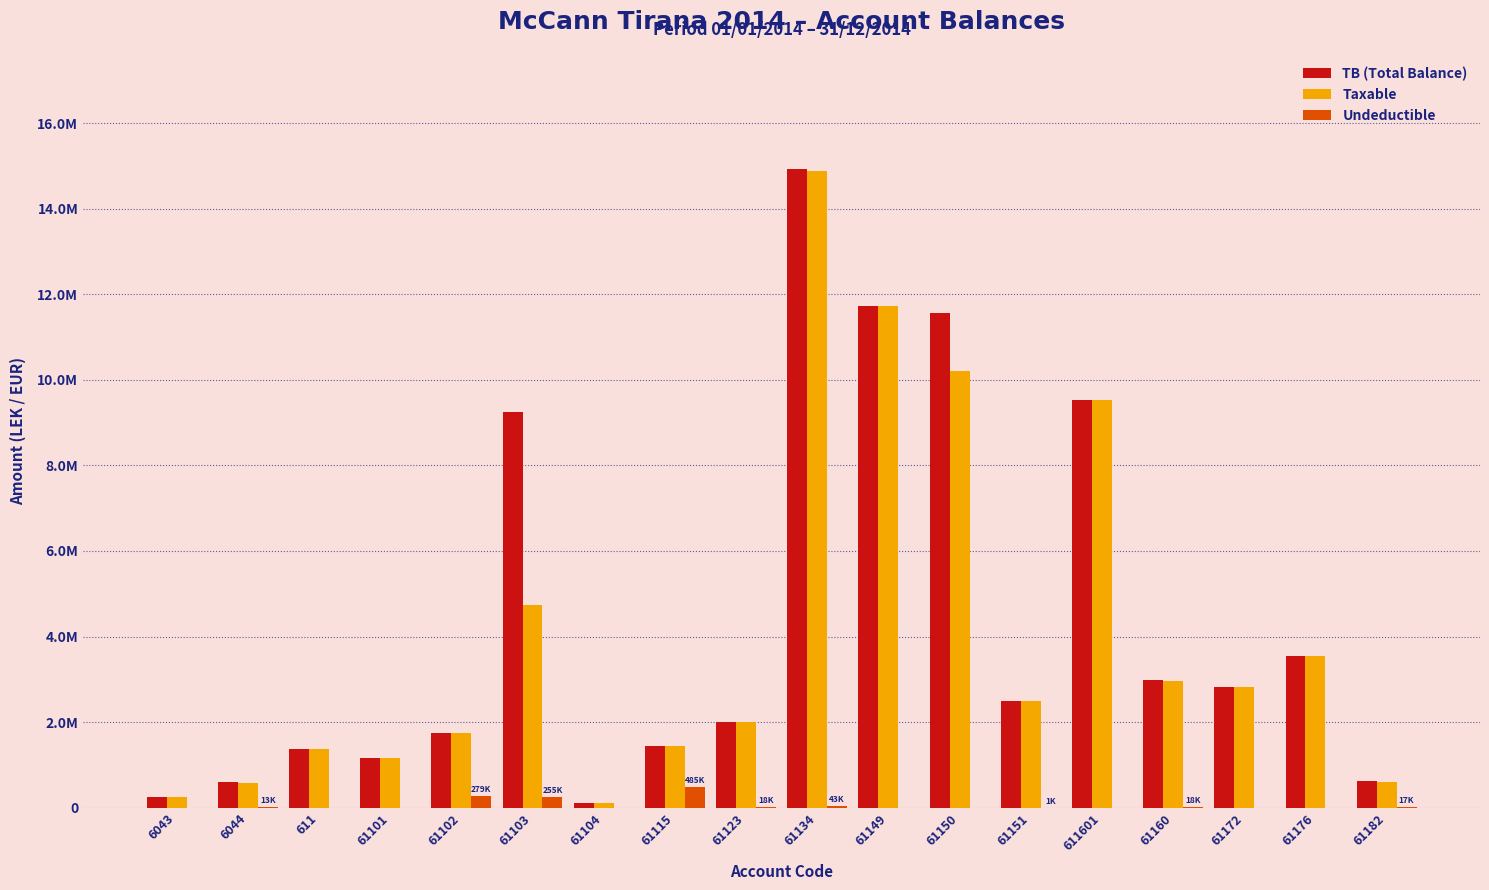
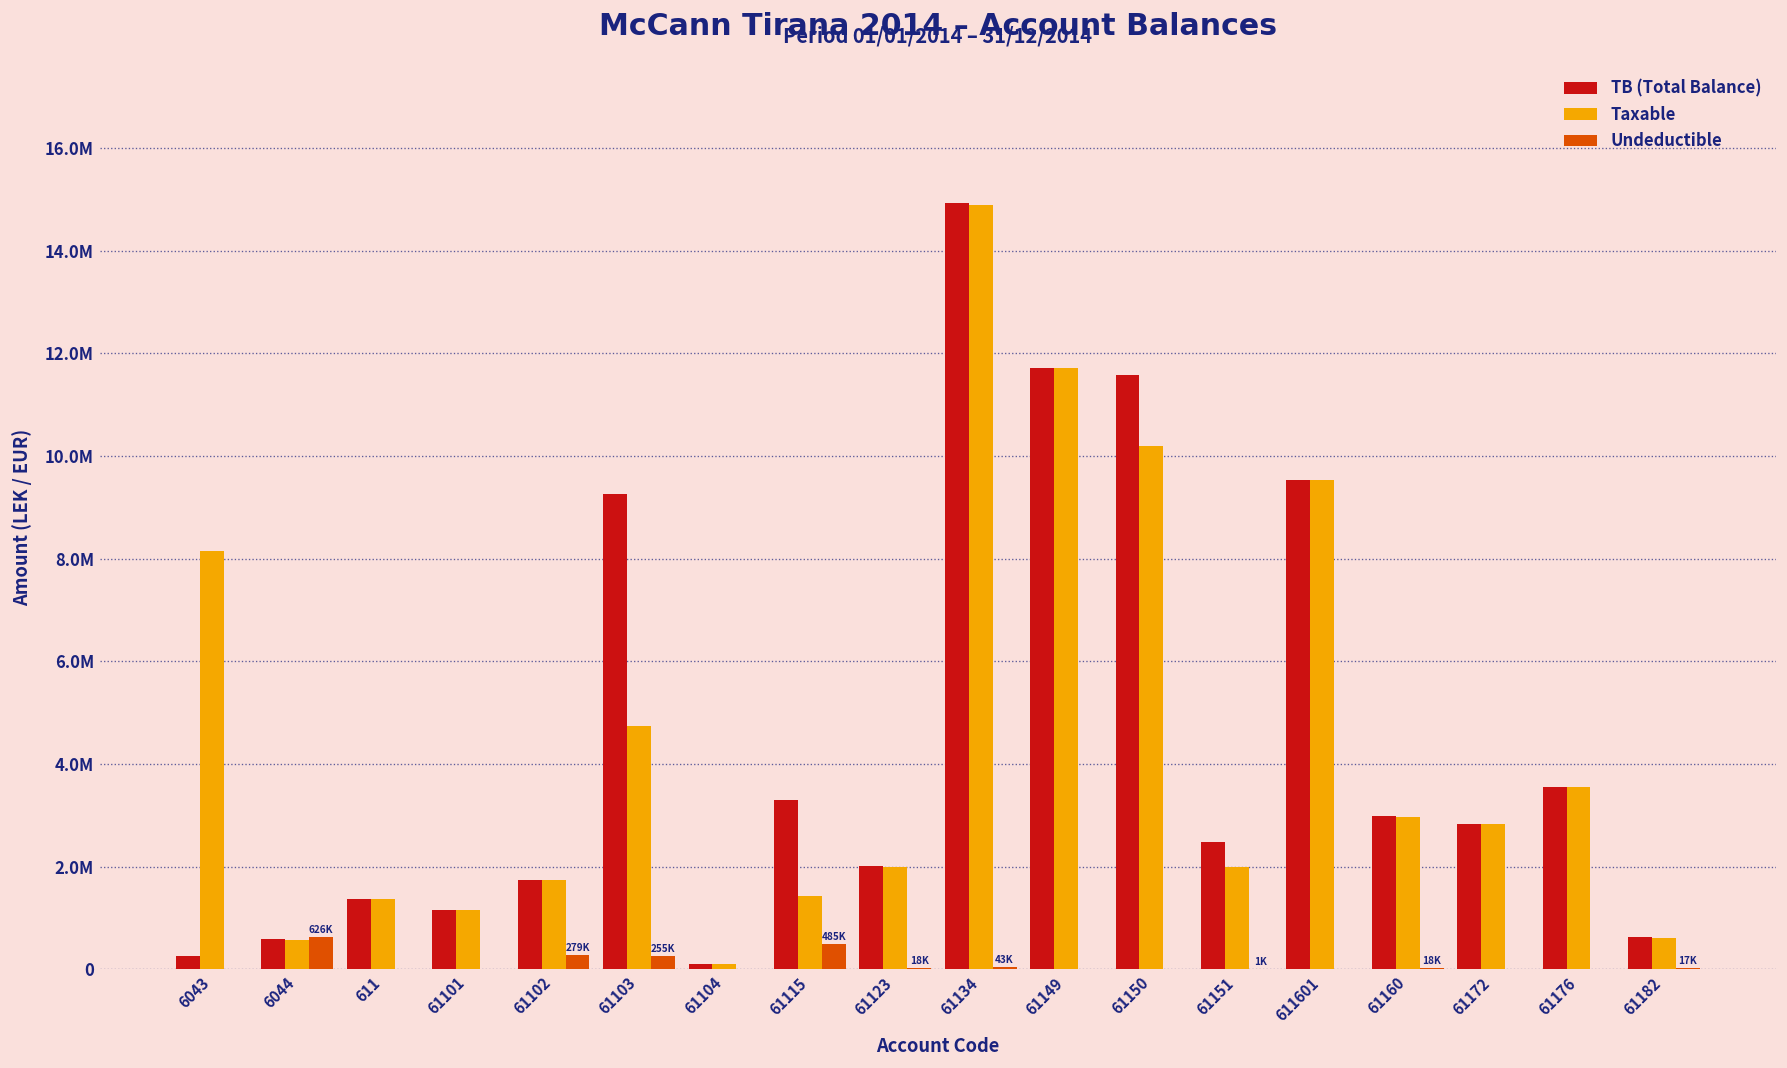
Taxable, 6043: 300000 -> 8200000
Undeductible, 6044: 13K -> 626K
TB (Total Balance), 61115: 1400000 -> 3300000
Taxable, 61151: 2500000 -> 2000000
